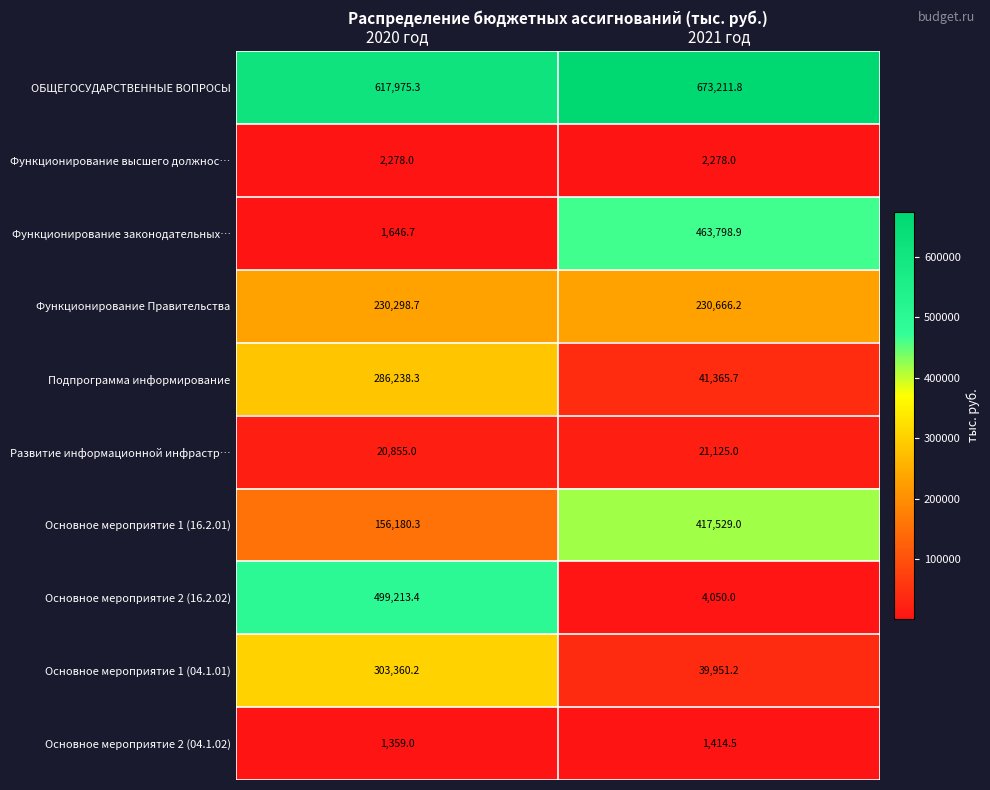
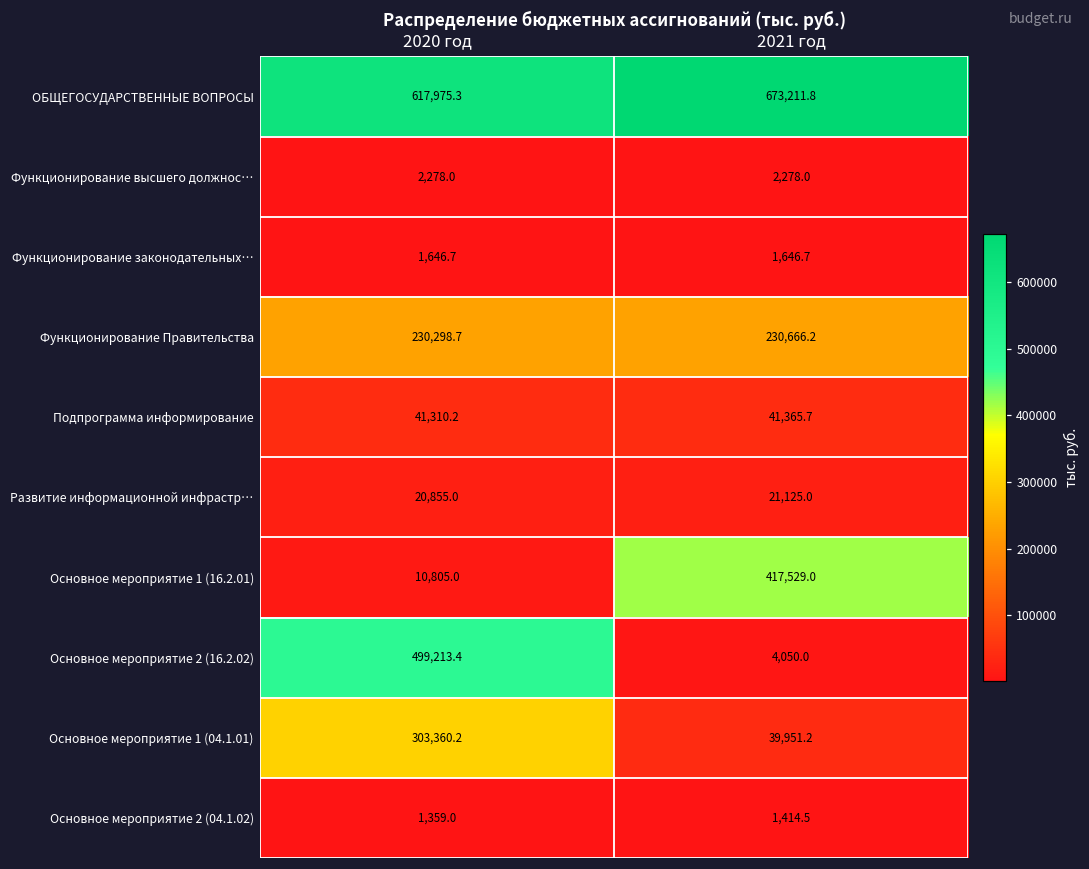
Функционирование законодательных…, 2021 год: 463,798.9 -> 1,646.7
Подпрограмма информирование, 2020 год: 286,238.3 -> 41,310.2
Основное мероприятие 1 (16.2.01), 2020 год: 156,180.3 -> 10,805.0
